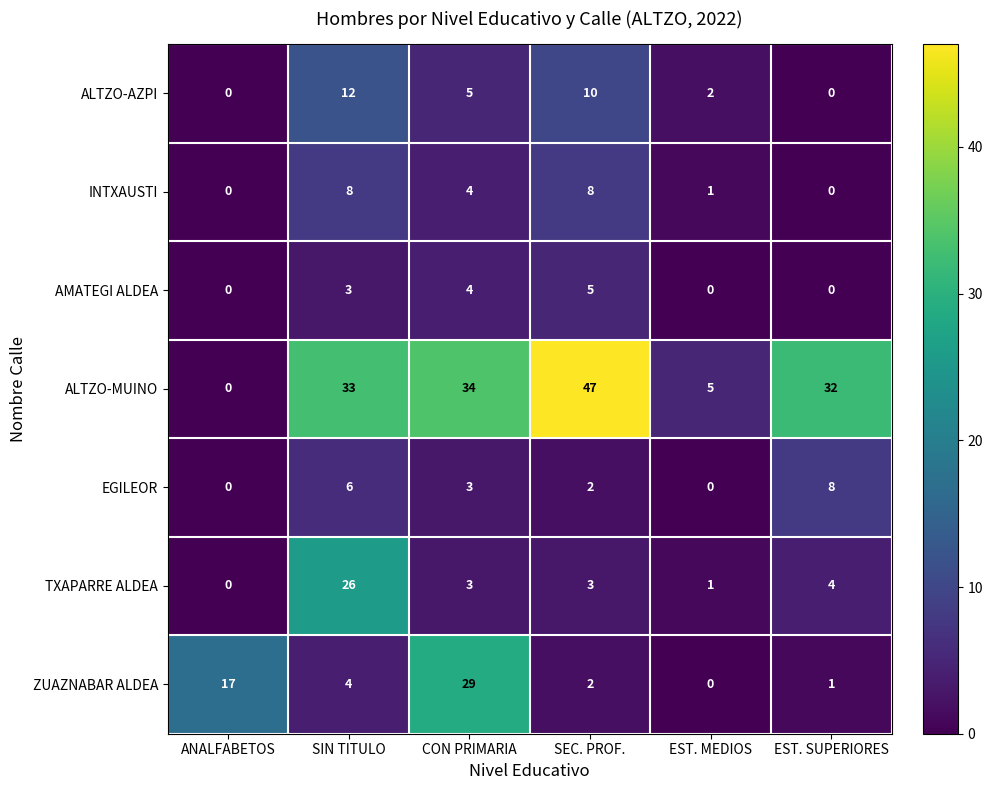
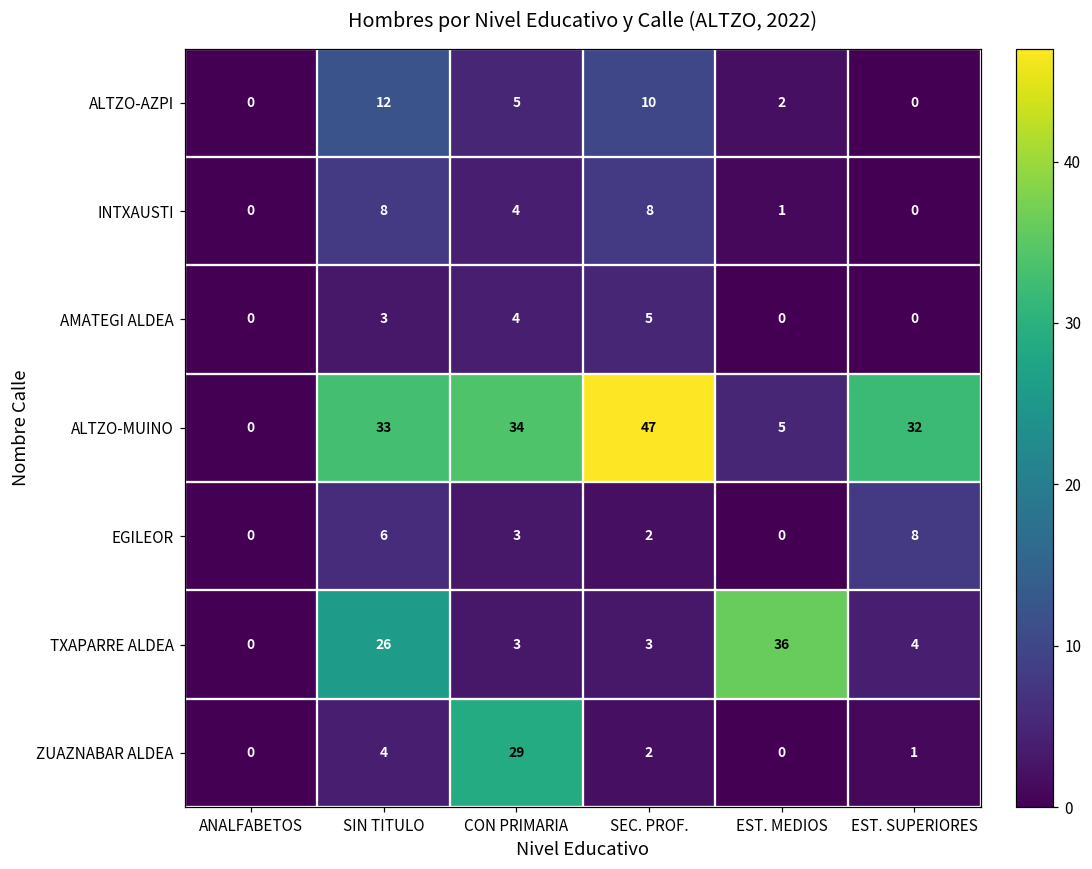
TXAPARRE ALDEA, EST. MEDIOS: 1 -> 36
ZUAZNABAR ALDEA, ANALFABETOS: 17 -> 0
